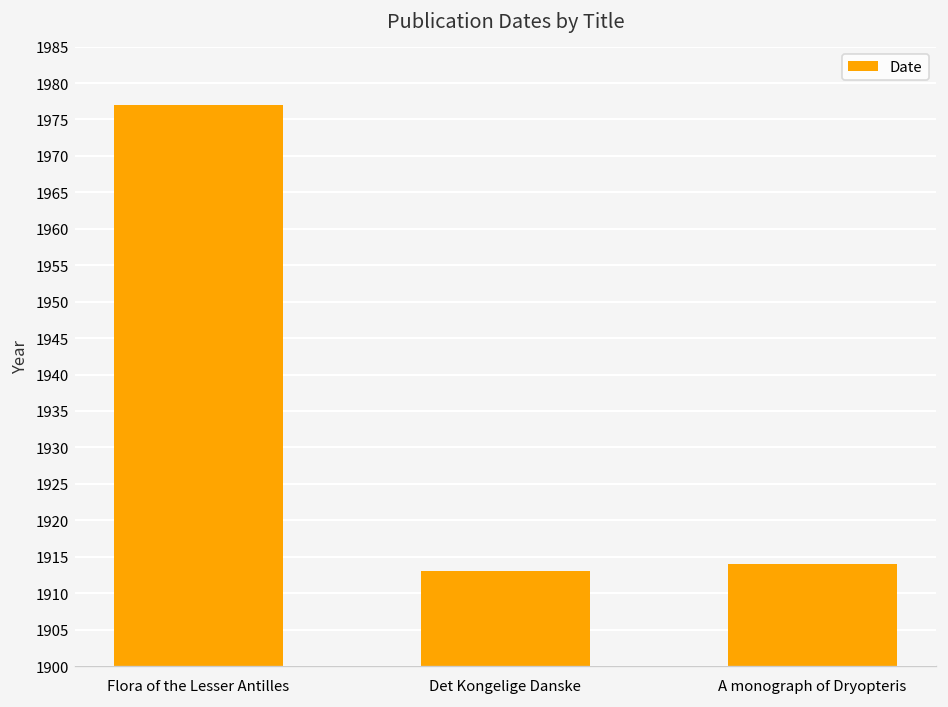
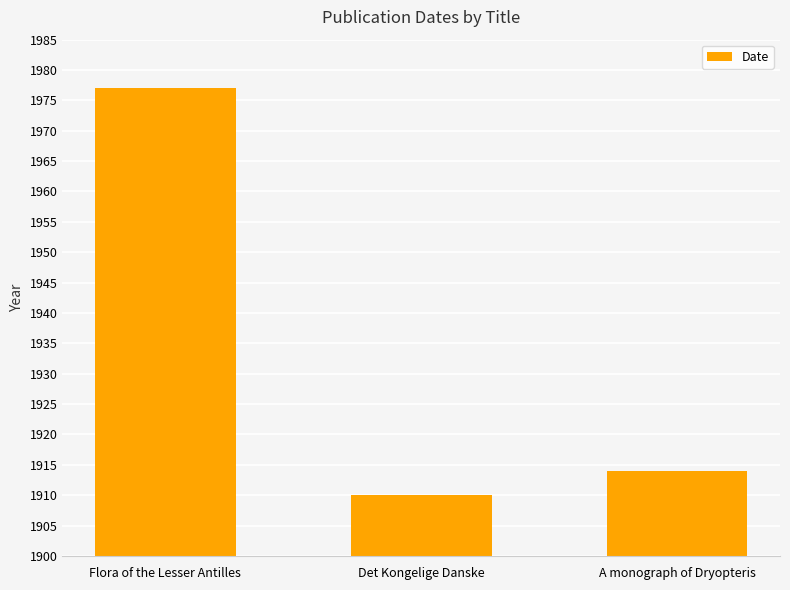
Det Kongelige Danske: 1913 -> 1910
